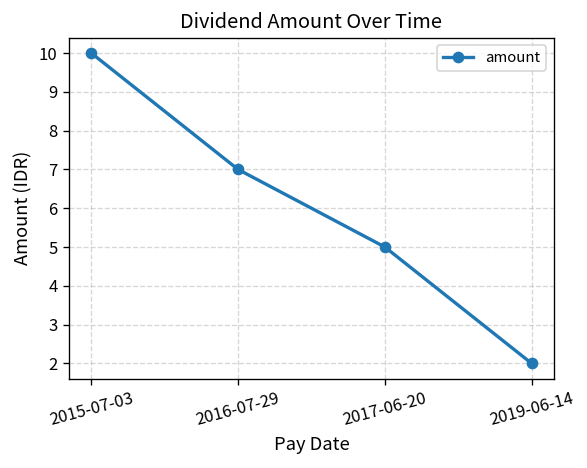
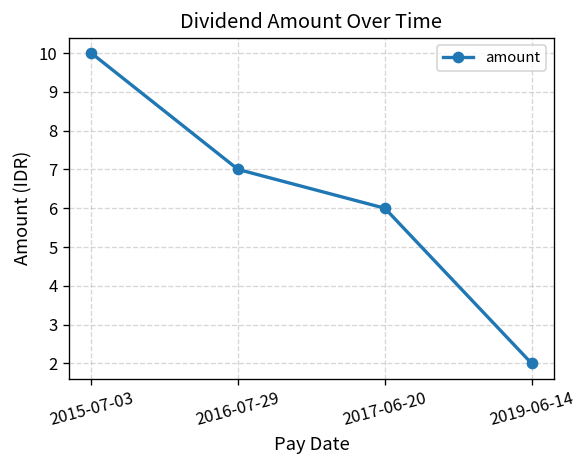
2017-06-20: 5 -> 6
